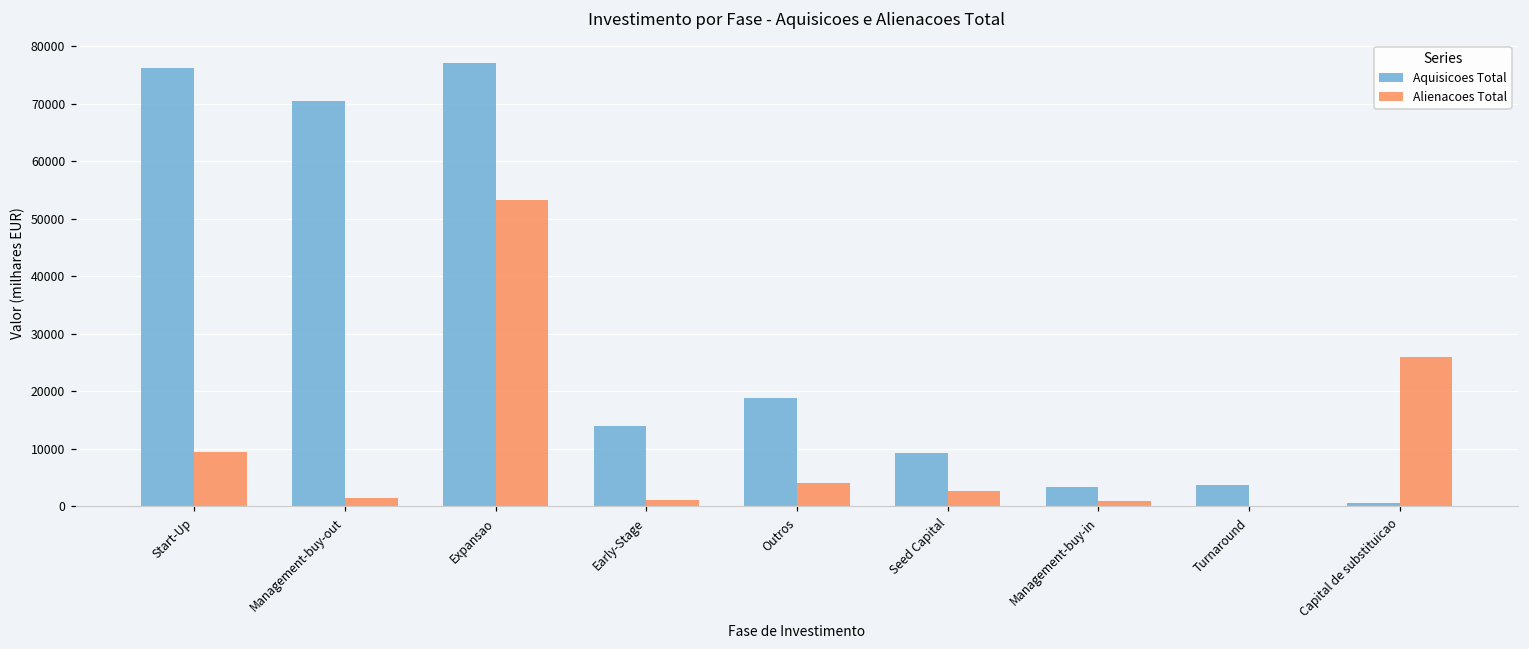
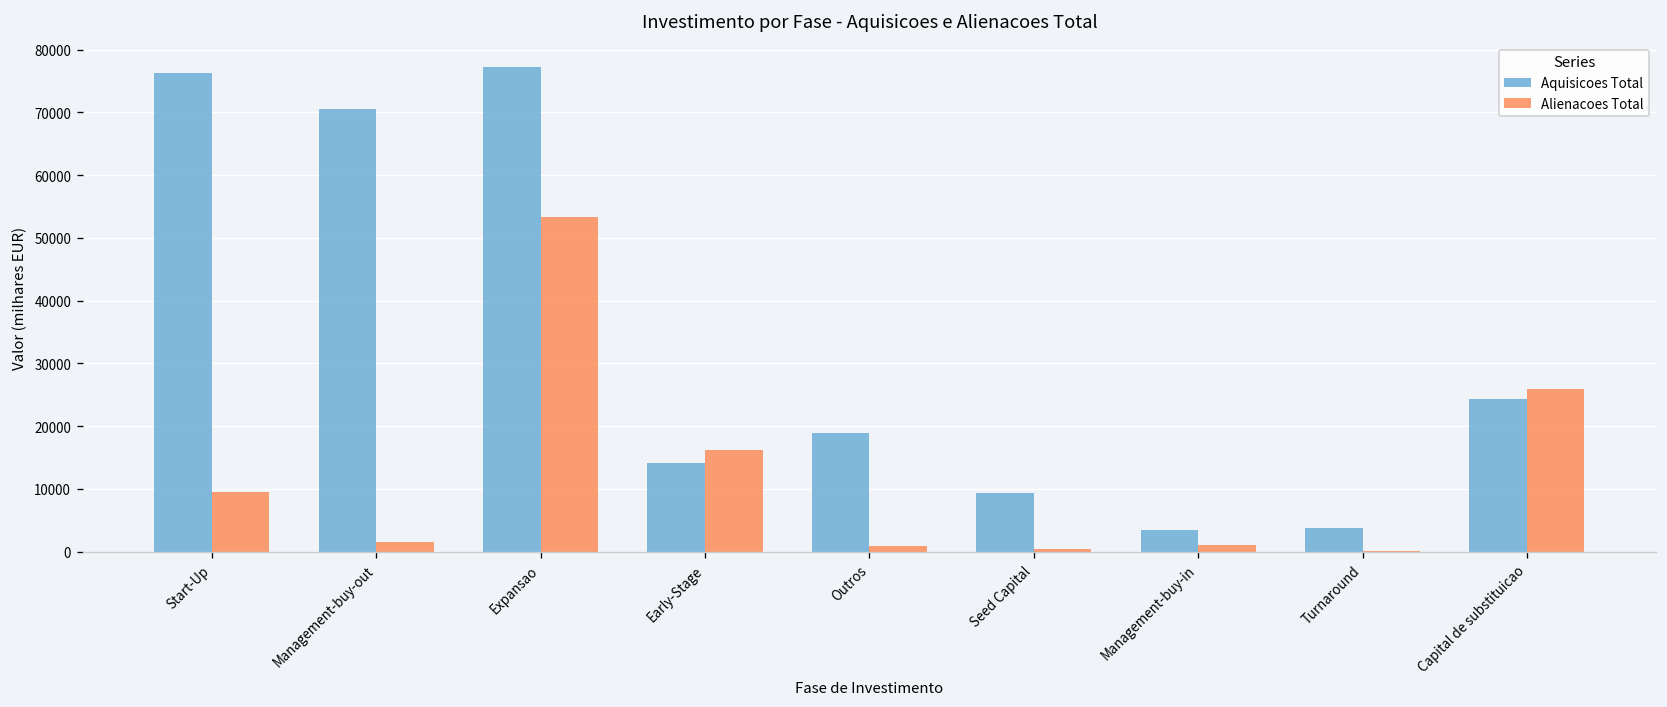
Alienacoes Total, Early-Stage: 1000 -> 16000
Alienacoes Total, Outros: 4000 -> 1000
Alienacoes Total, Seed Capital: 3000 -> 0
Aquisicoes Total, Capital de substituicao: 1000 -> 24000
